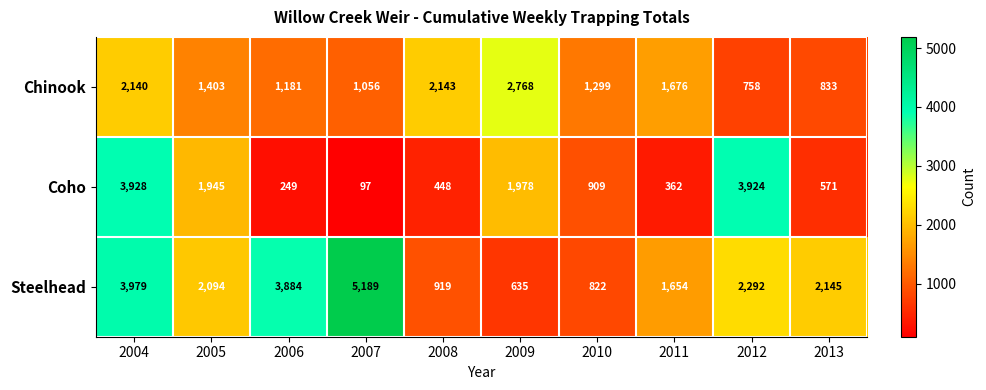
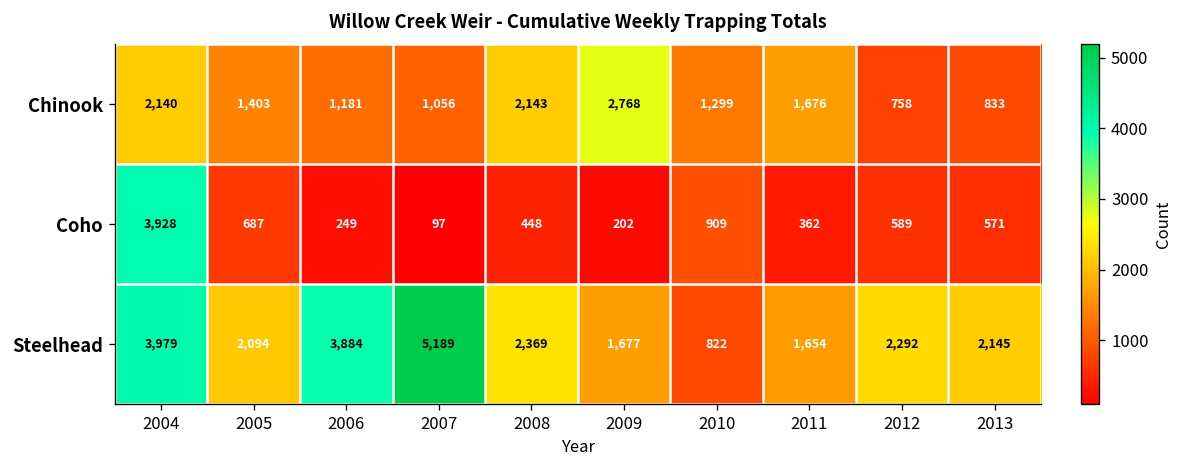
Coho, 2005: 1,945 -> 687
Coho, 2009: 1,978 -> 202
Coho, 2012: 3,924 -> 589
Steelhead, 2008: 919 -> 2,369
Steelhead, 2009: 635 -> 1,677
